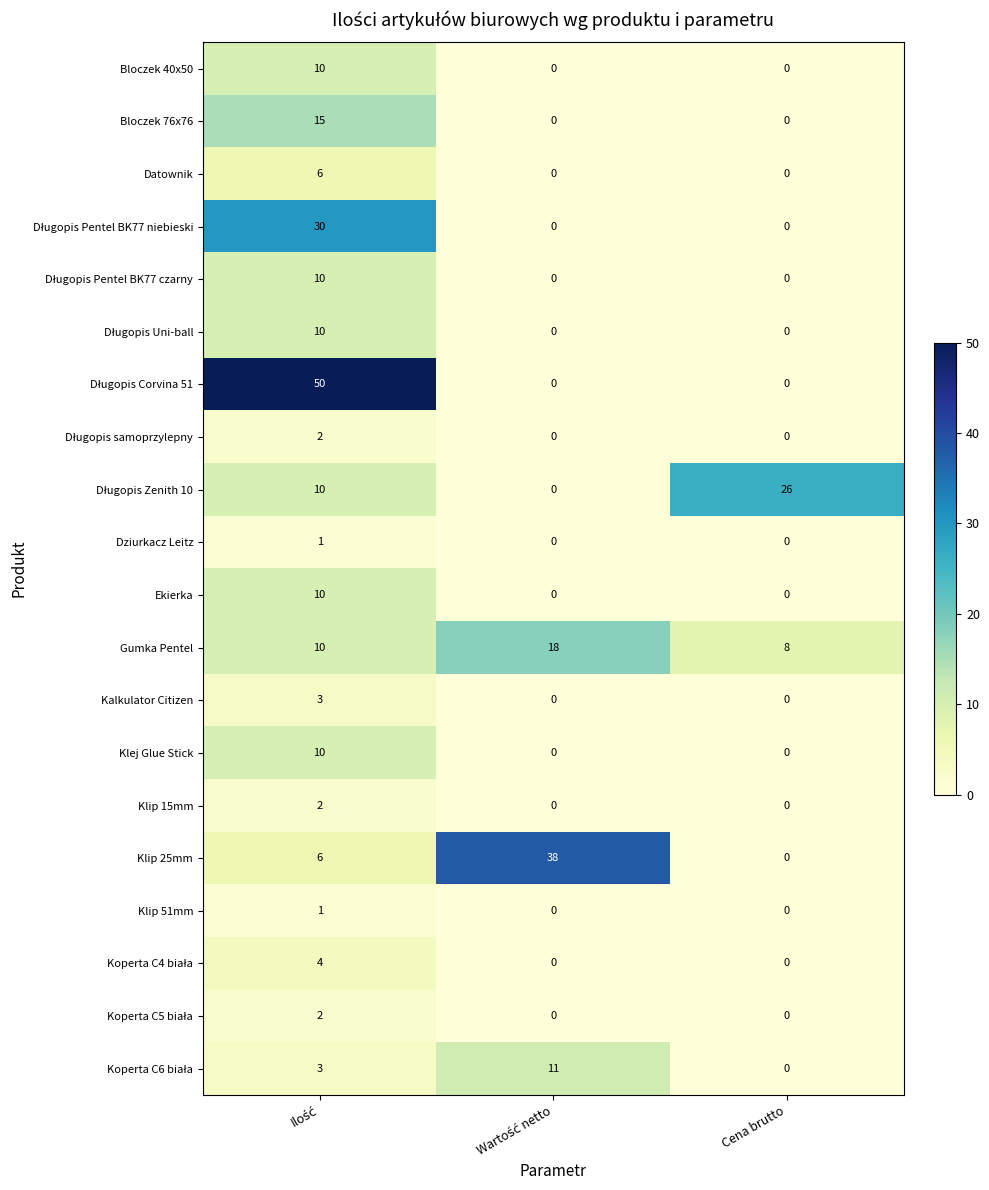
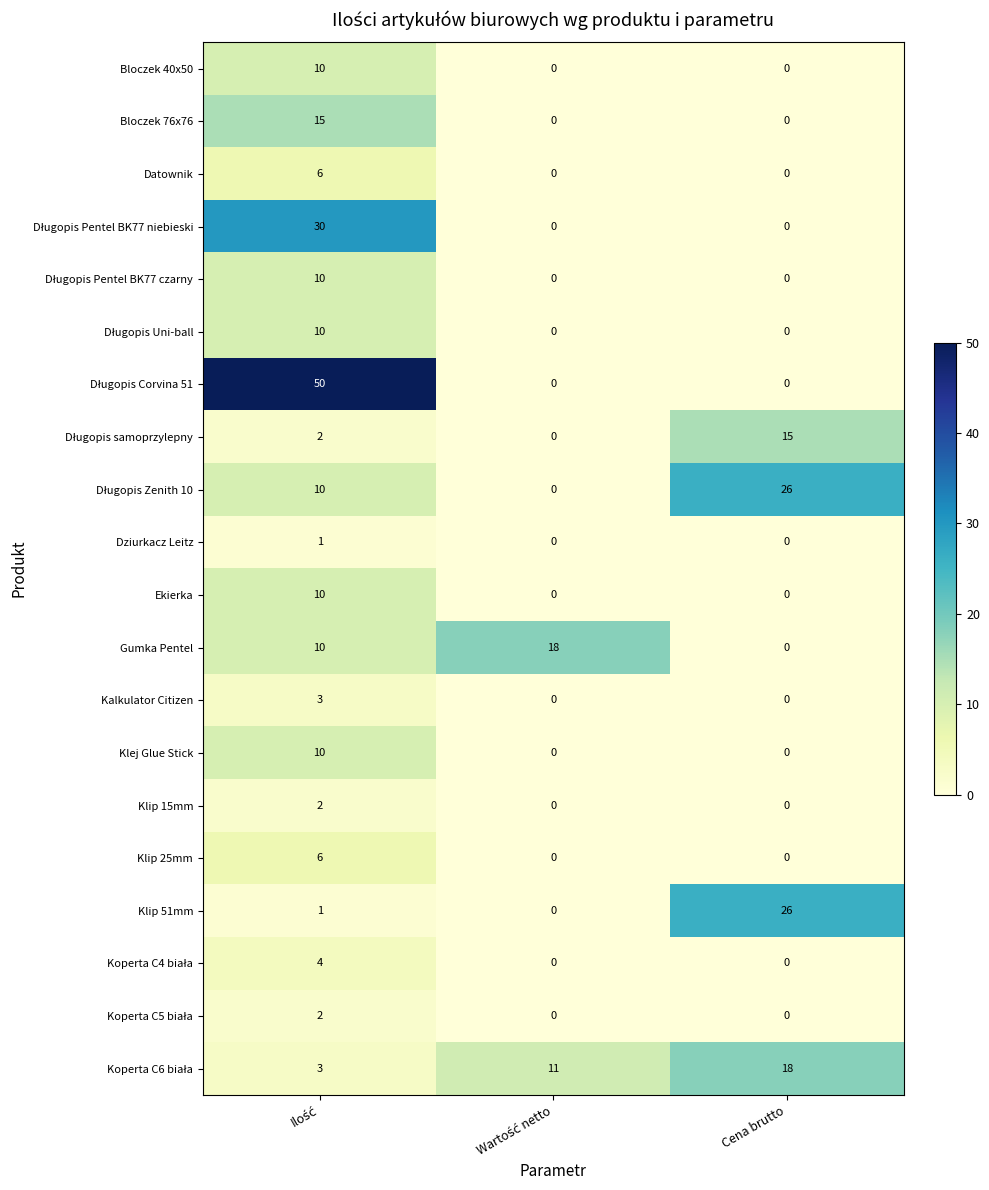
Długopis samoprzylepny, Cena brutto: 0 -> 15
Gumka Pentel, Cena brutto: 8 -> 0
Klip 25mm, Wartość netto: 38 -> 0
Klip 51mm, Cena brutto: 0 -> 26
Koperta C6 biała, Cena brutto: 0 -> 18
